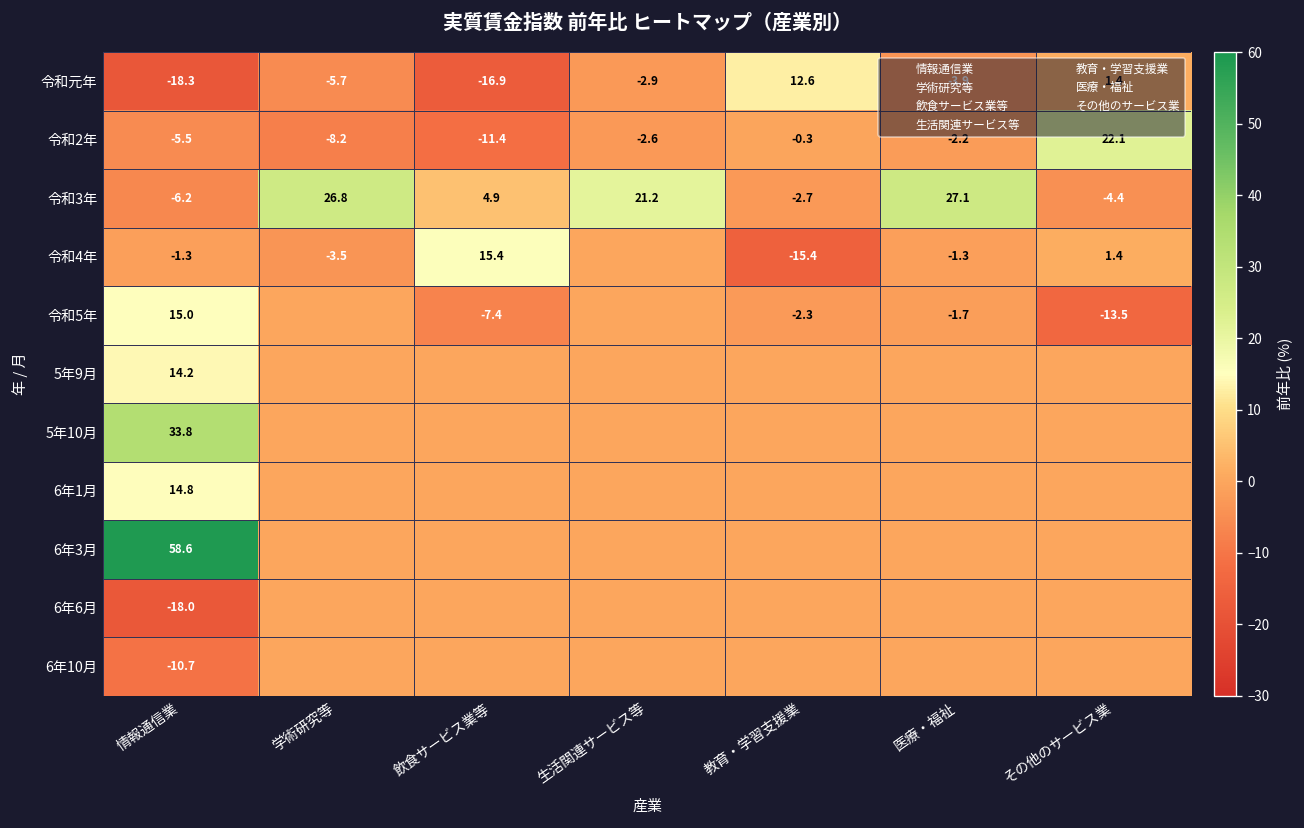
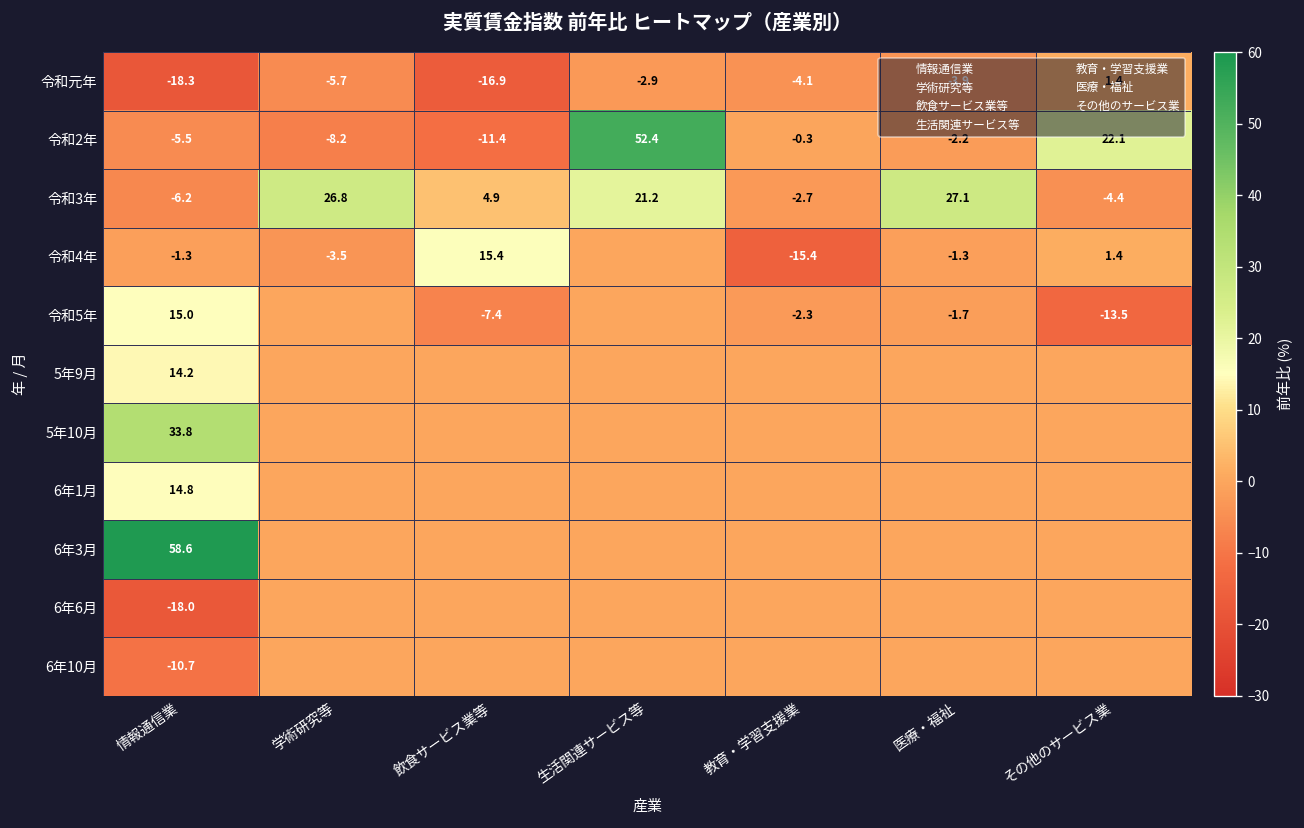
令和元年, 教育・学習支援業: 12.6 -> -4.1
令和2年, 生活関連サービス等: -2.6 -> 52.4
